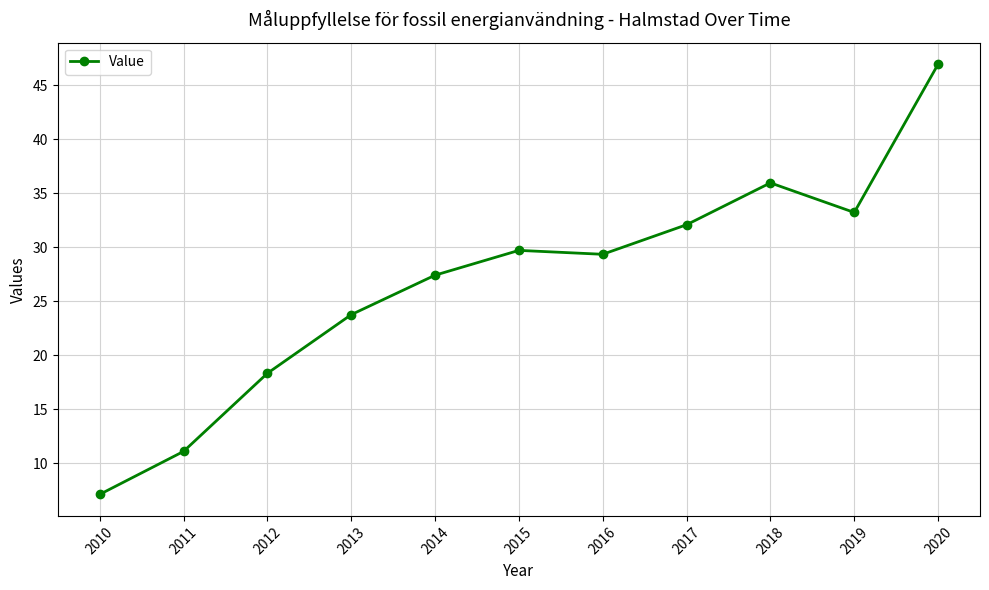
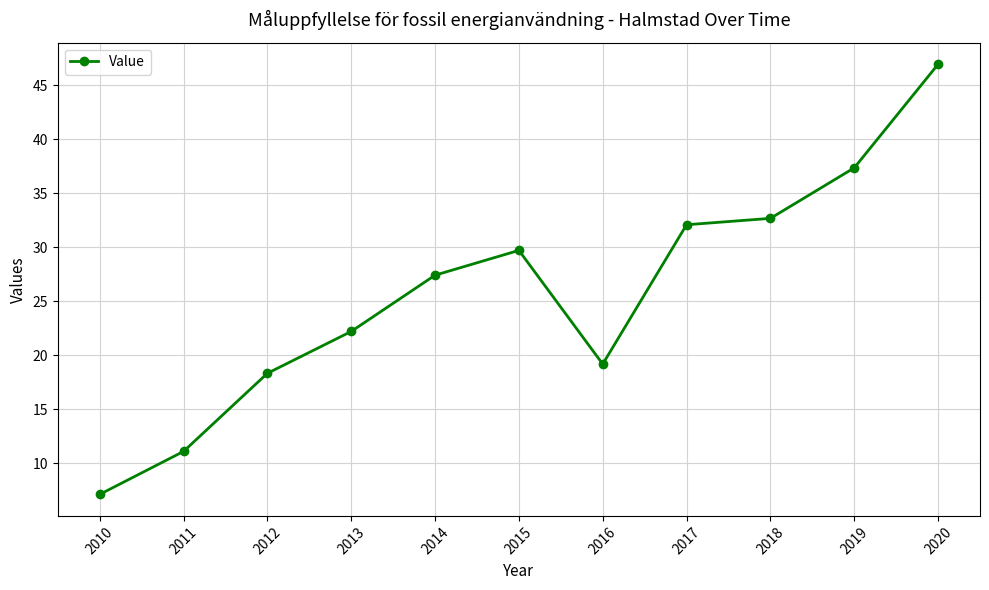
2013: 23.7 -> 22.2
2016: 29.3 -> 19.2
2018: 36.0 -> 32.7
2019: 33.2 -> 37.3
